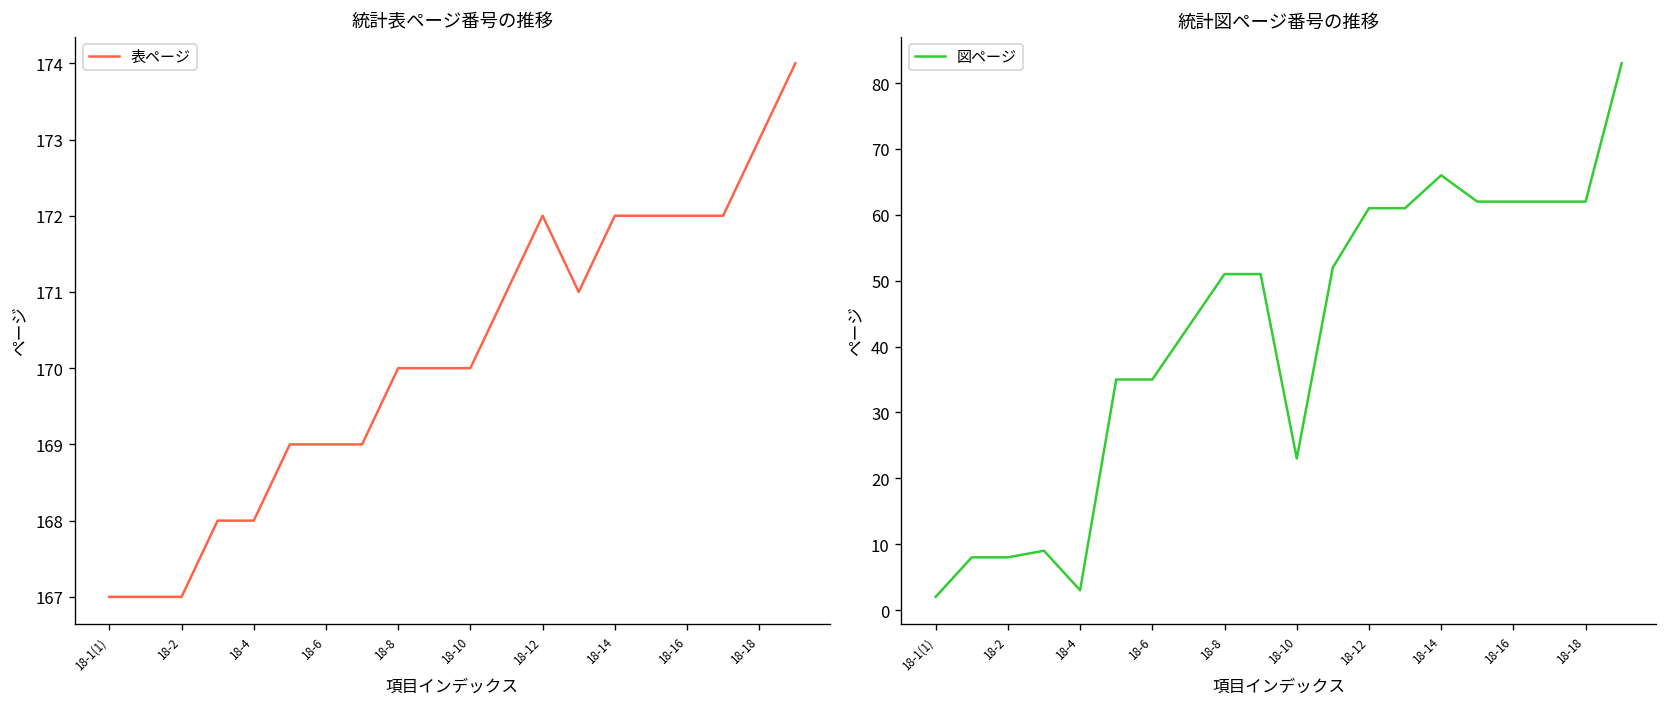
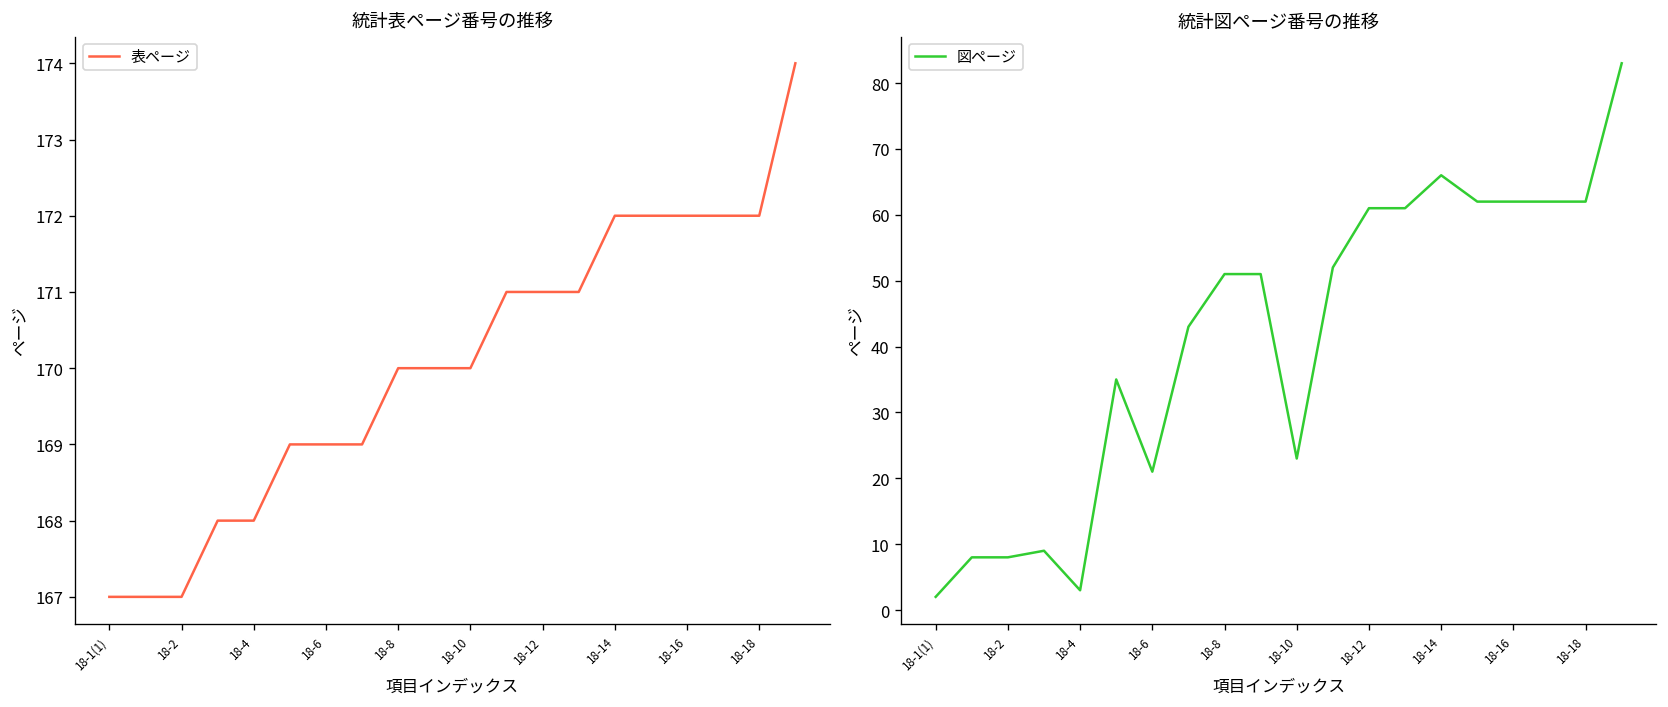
統計表ページ番号の推移, 18-12: 172 -> 171
統計表ページ番号の推移, 18-18: 173 -> 172
統計図ページ番号の推移, 18-6: 35 -> 21
